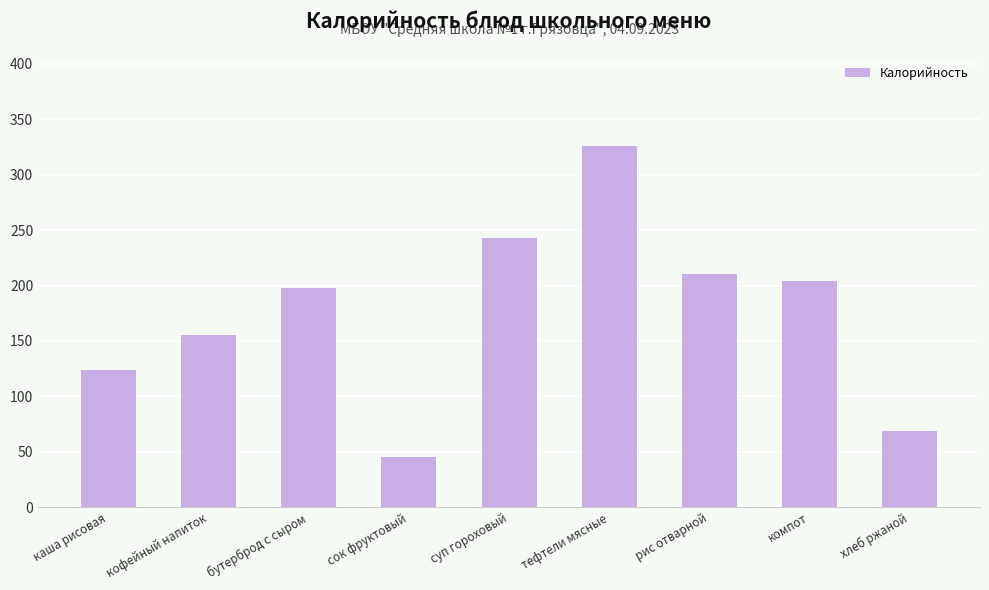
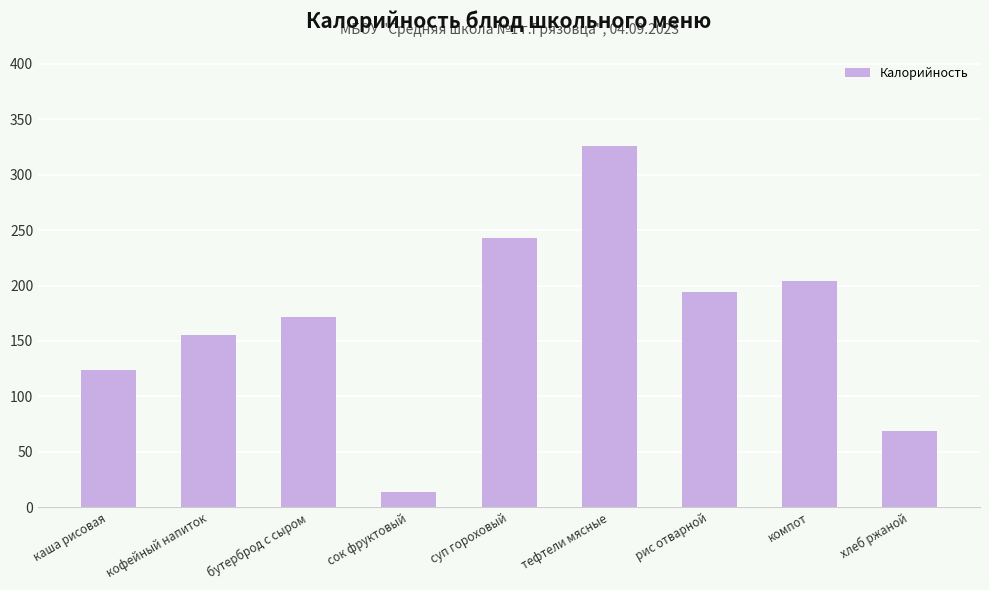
бутерброд с сыром: 198 -> 172
сок фруктовый: 45 -> 14
рис отварной: 210 -> 195
